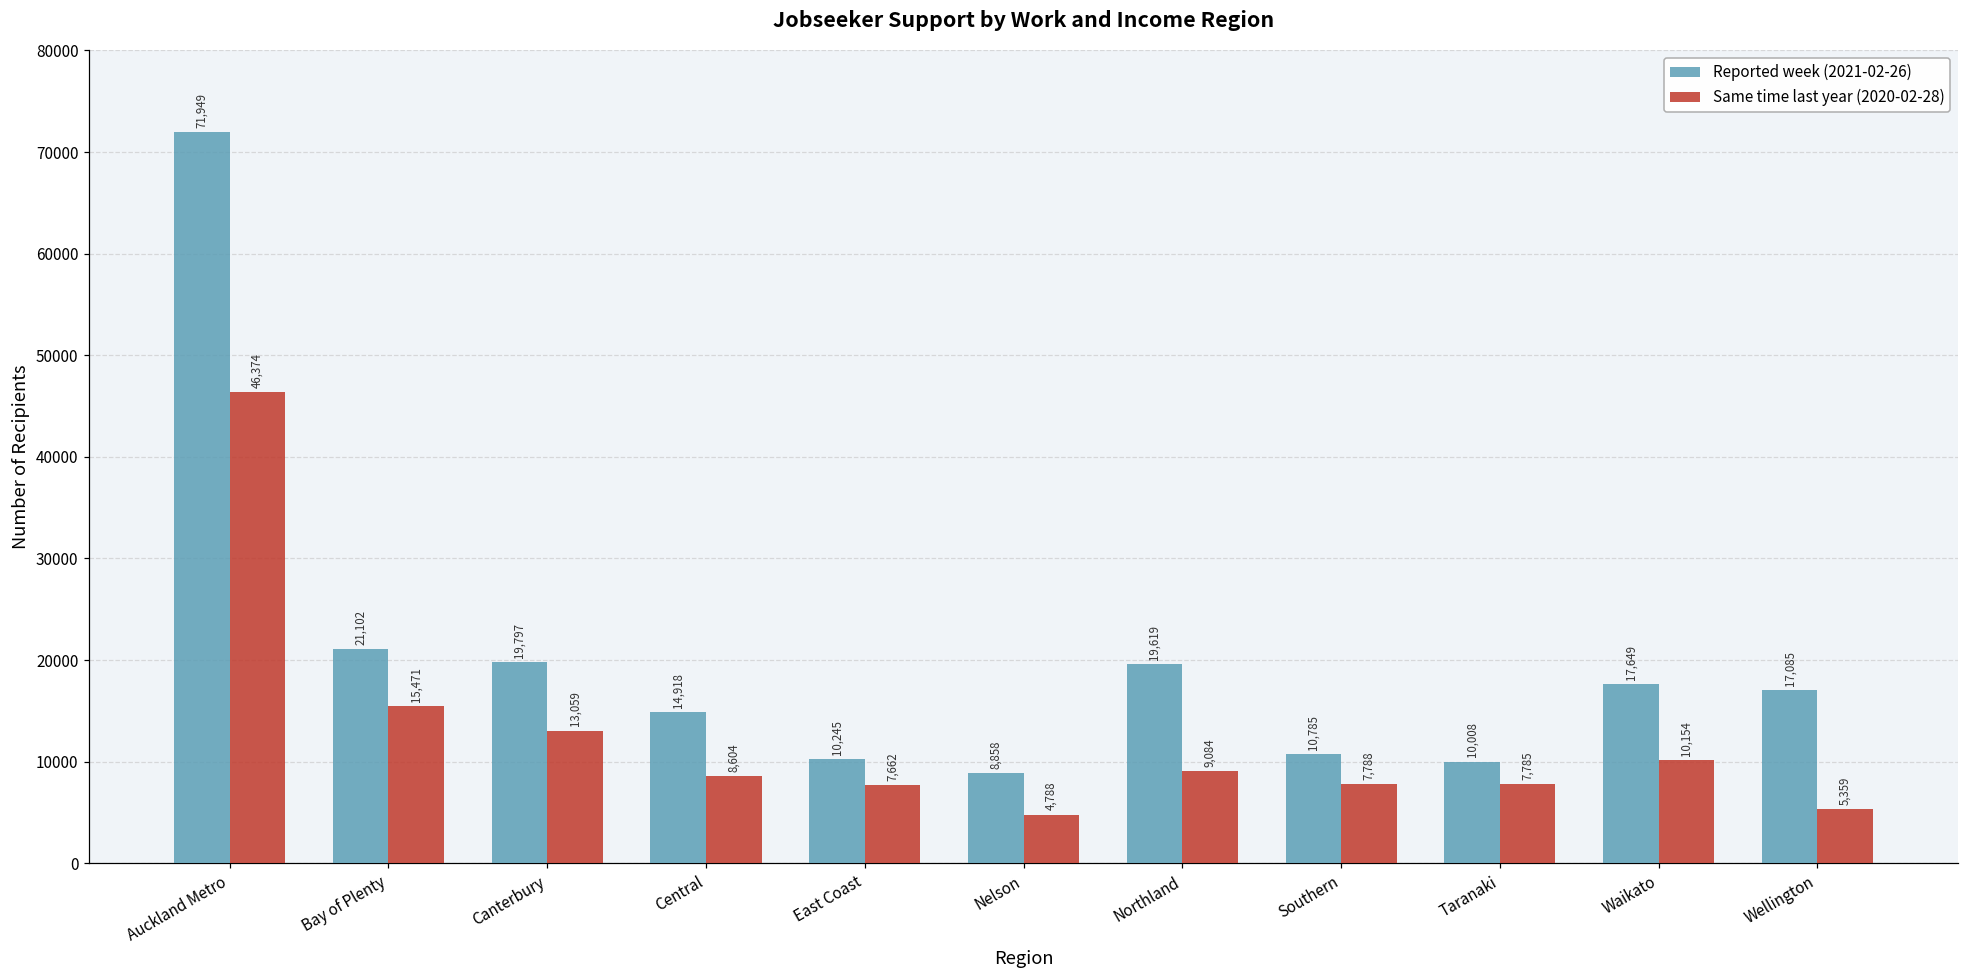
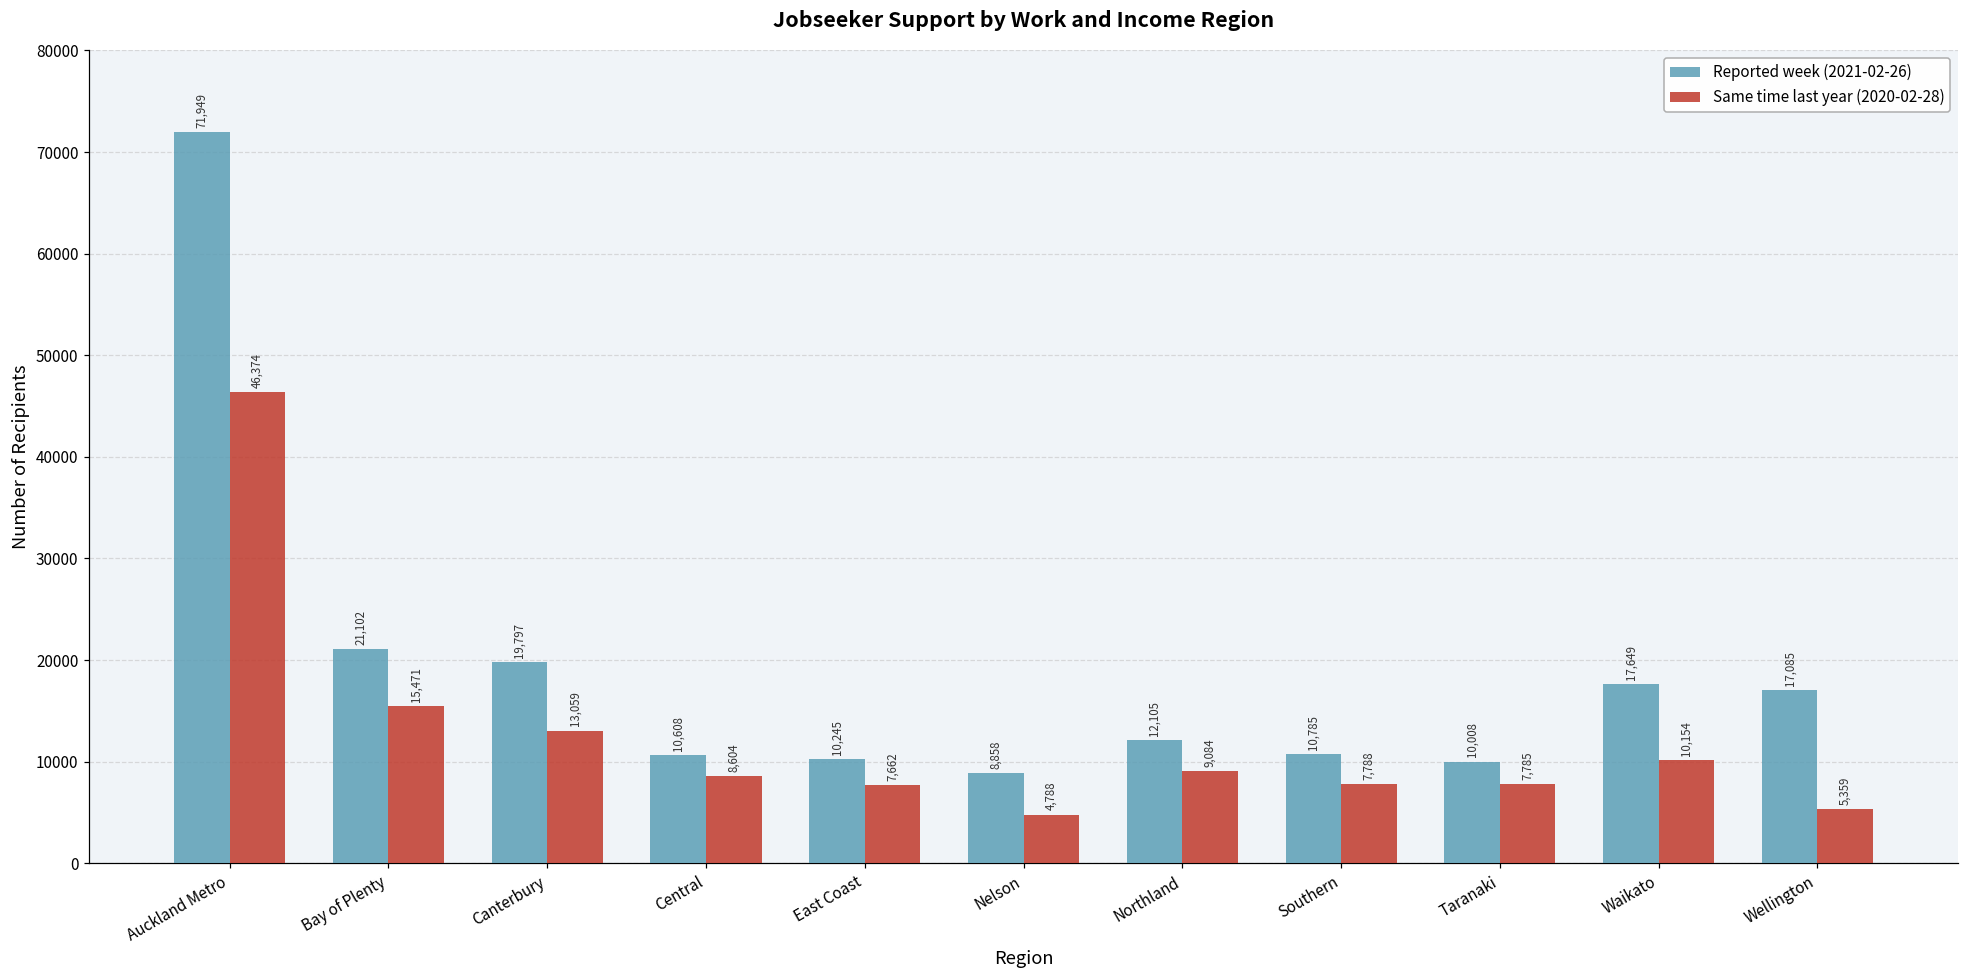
Reported week (2021-02-26), Central: 14,918 -> 10,608
Reported week (2021-02-26), Northland: 19,619 -> 12,105
